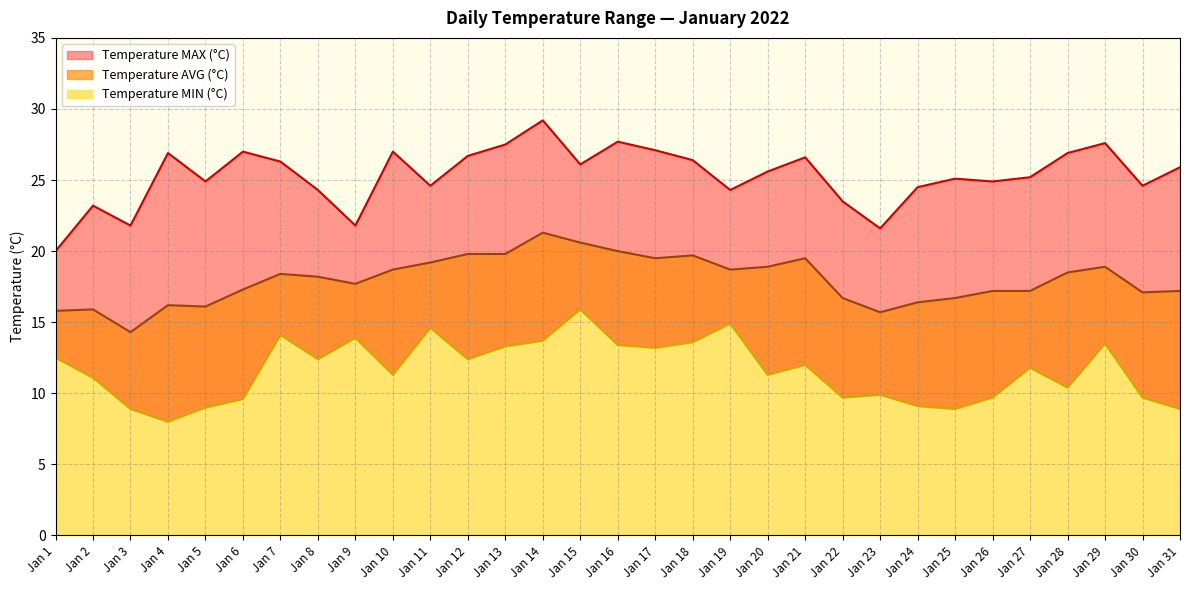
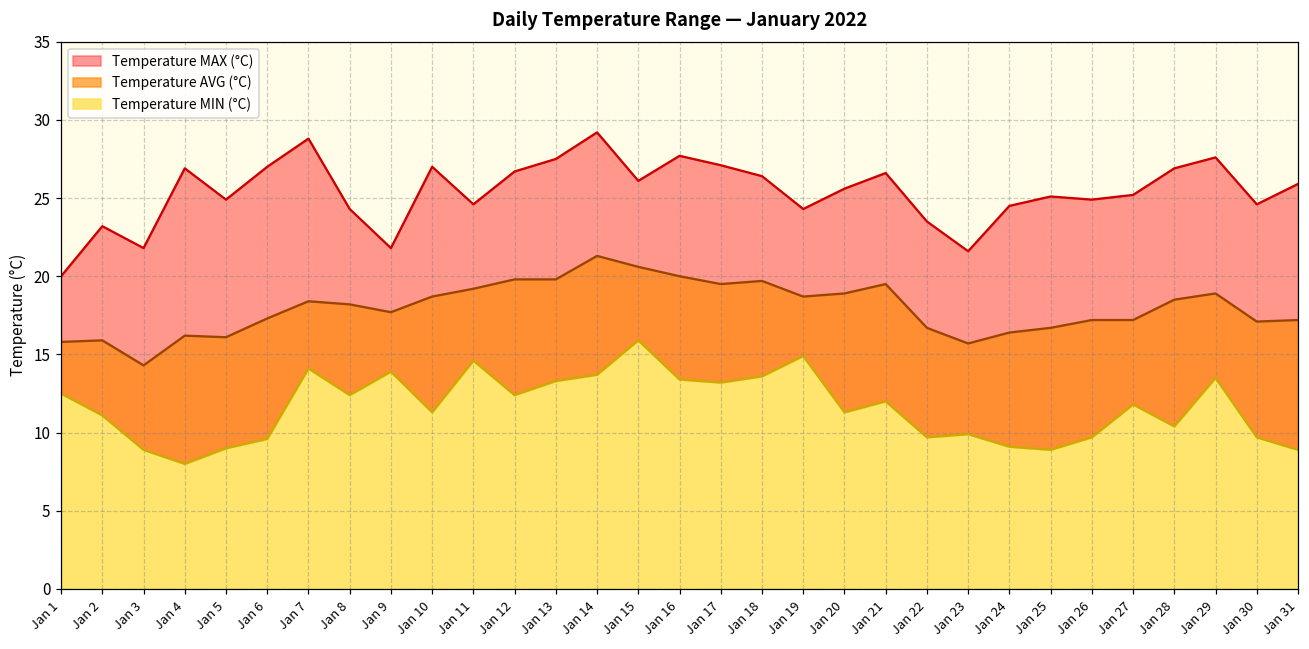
Temperature MAX (°C), Jan 7: 26.3 -> 28.8
